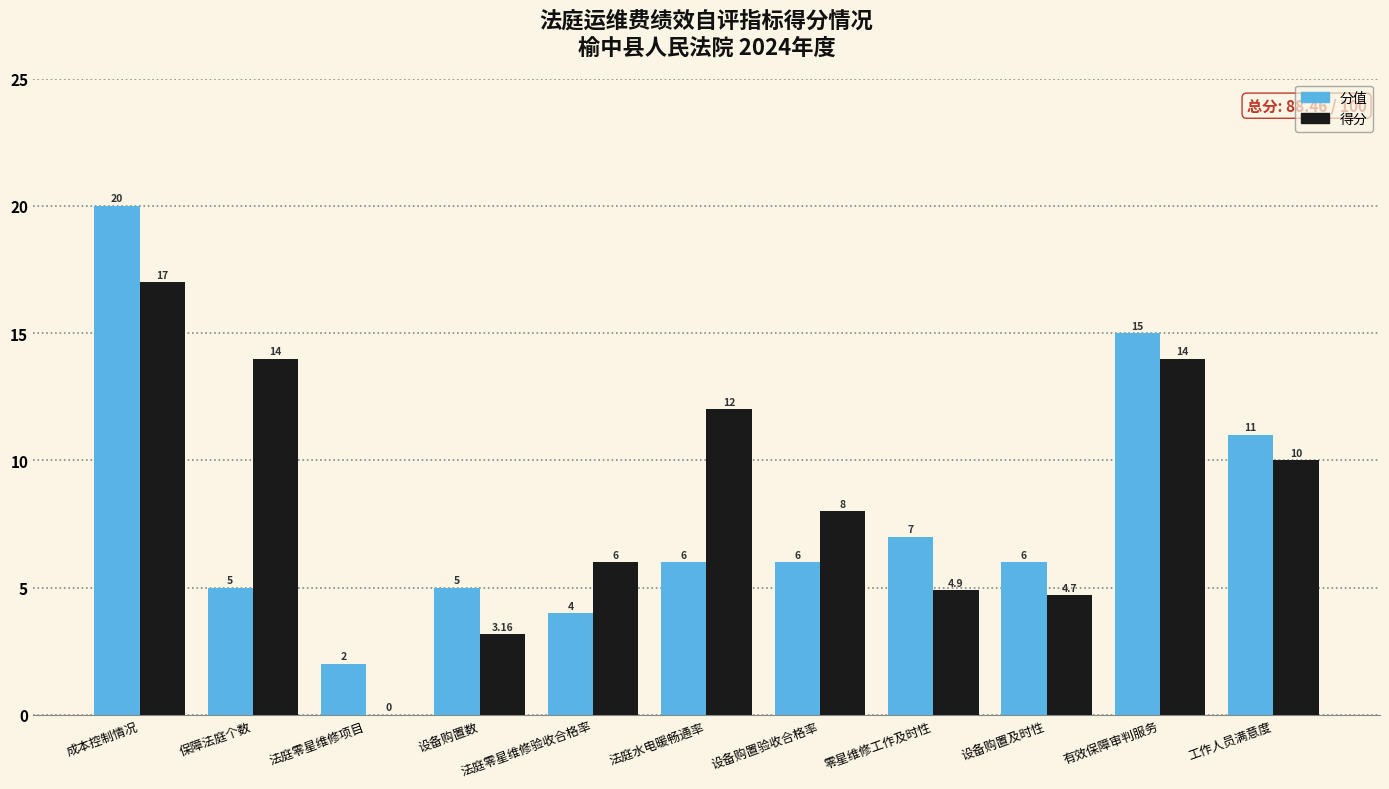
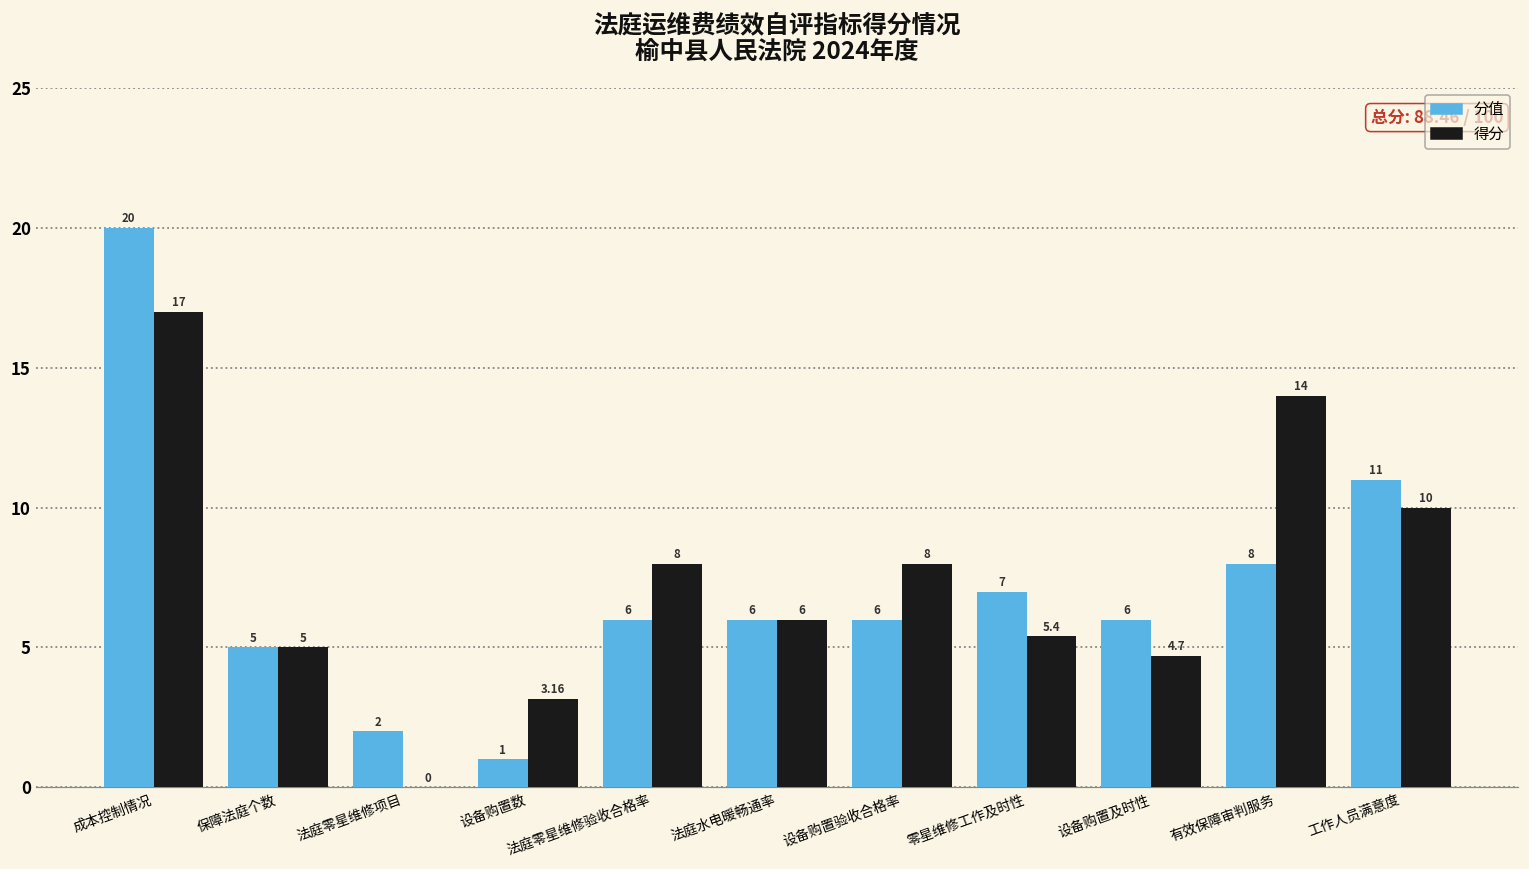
得分, 保障法庭个数: 14 -> 5
分值, 设备购置数: 5 -> 1
分值, 法庭零星维修验收合格率: 4 -> 6
得分, 法庭零星维修验收合格率: 6 -> 8
得分, 法庭水电暖畅通率: 12 -> 6
得分, 零星维修工作及时性: 4.9 -> 5.4
分值, 有效保障审判服务: 15 -> 8
